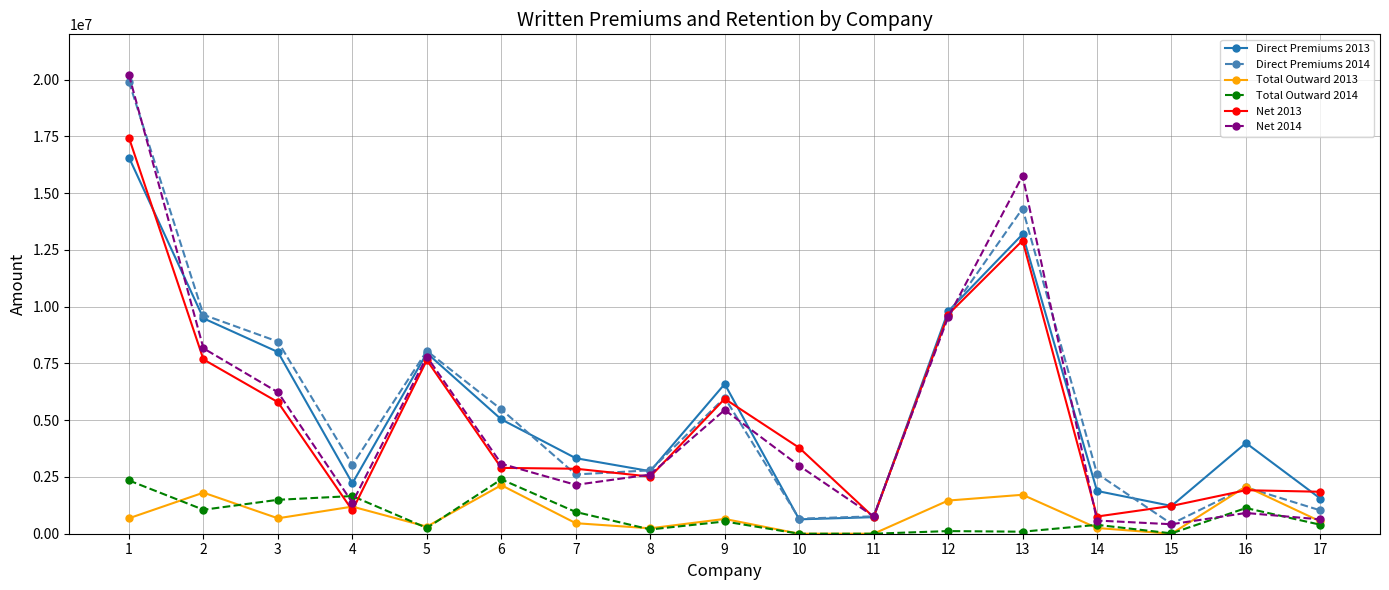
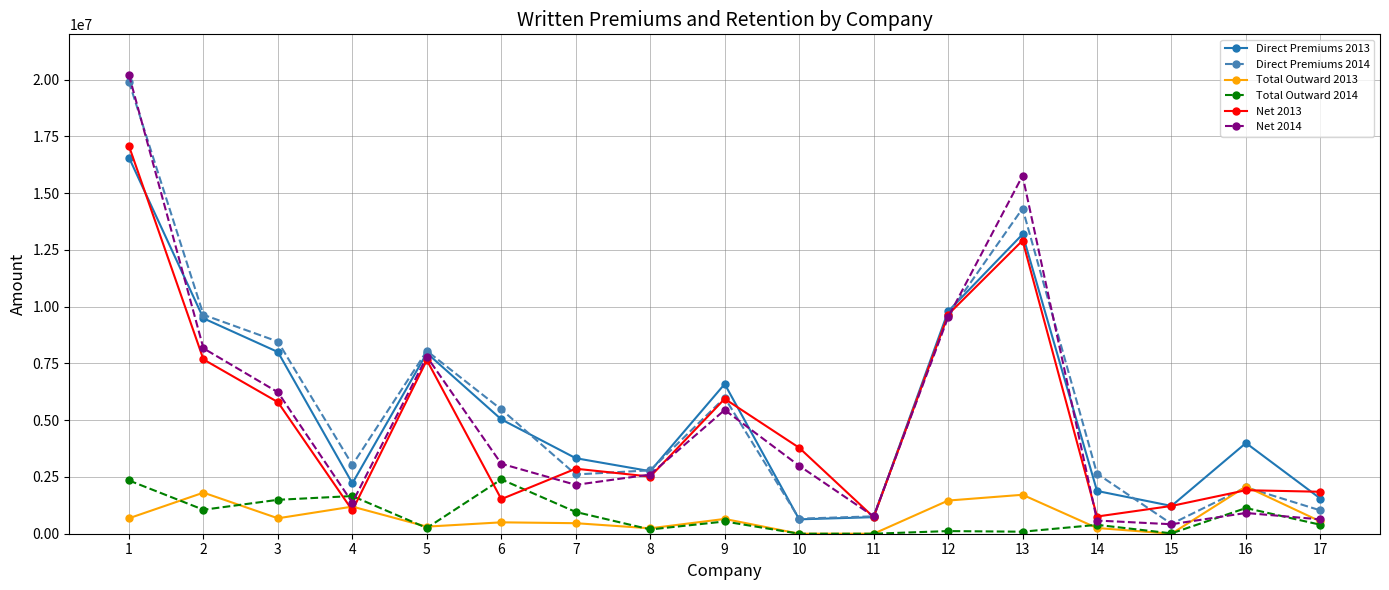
Net 2013, 1: 17400000 -> 17100000
Total Outward 2013, 6: 2100000 -> 500000
Net 2013, 6: 2900000 -> 1500000
